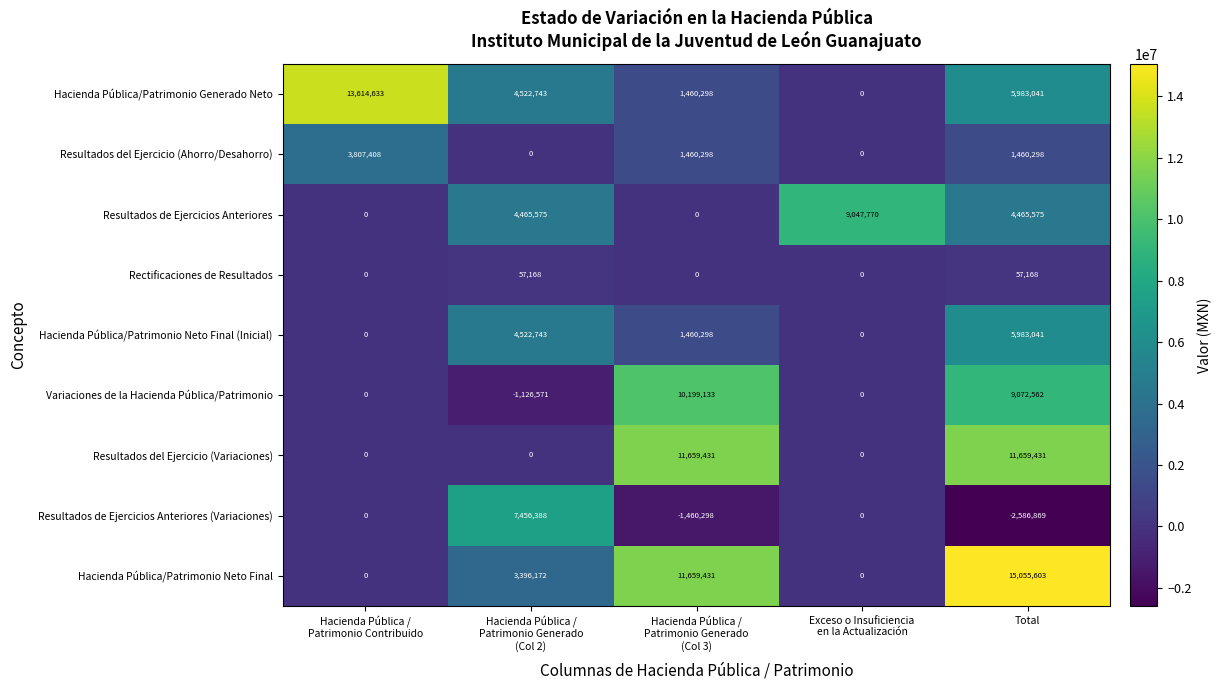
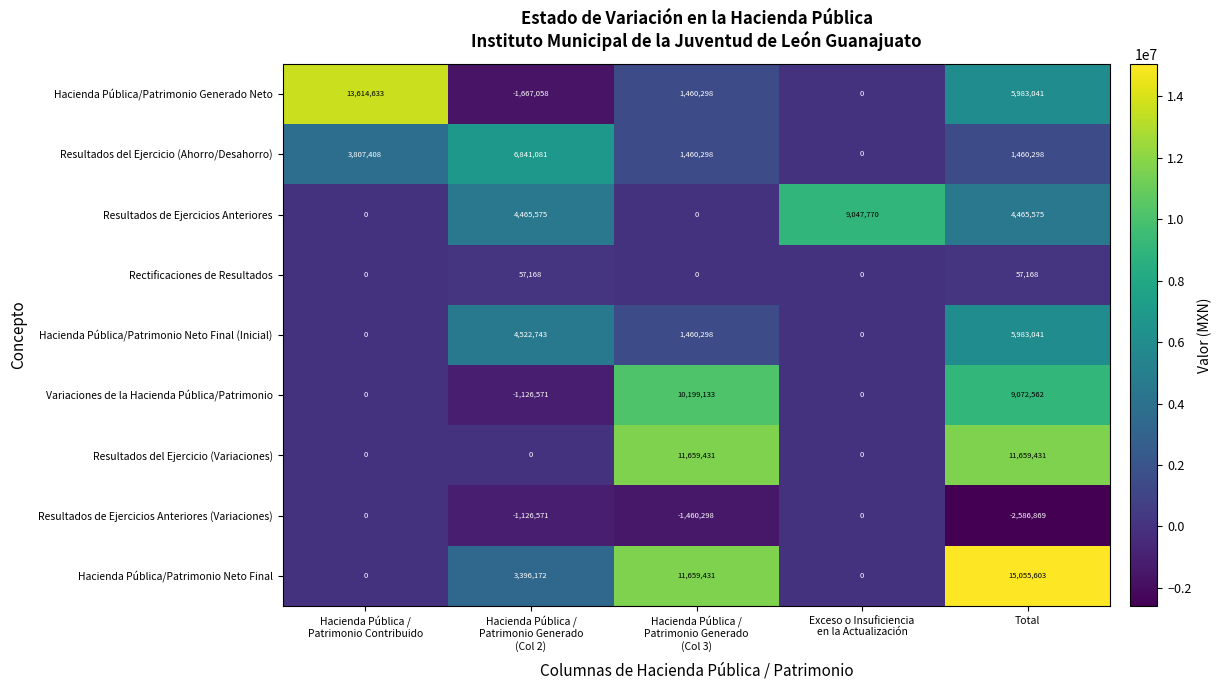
Hacienda Pública/Patrimonio Generado Neto, Hacienda Pública / Patrimonio Generado (Col 2): 4,522,743 -> -1,667,058
Resultados del Ejercicio (Ahorro/Desahorro), Hacienda Pública / Patrimonio Generado (Col 2): 0 -> 6,841,081
Resultados de Ejercicios Anteriores (Variaciones), Hacienda Pública / Patrimonio Generado (Col 2): 7,456,388 -> -1,126,571
